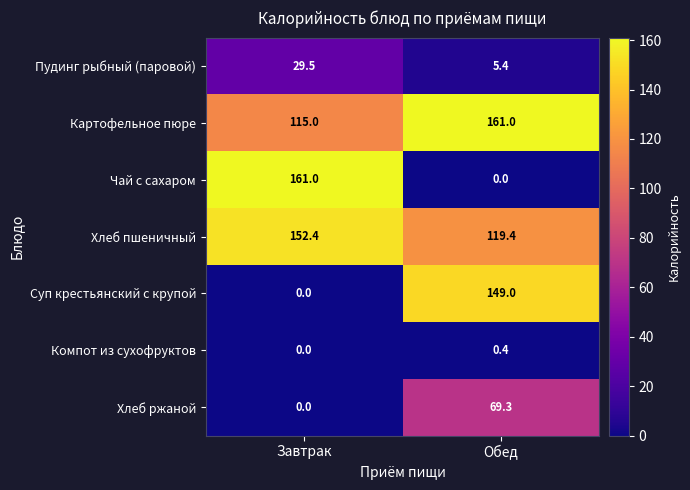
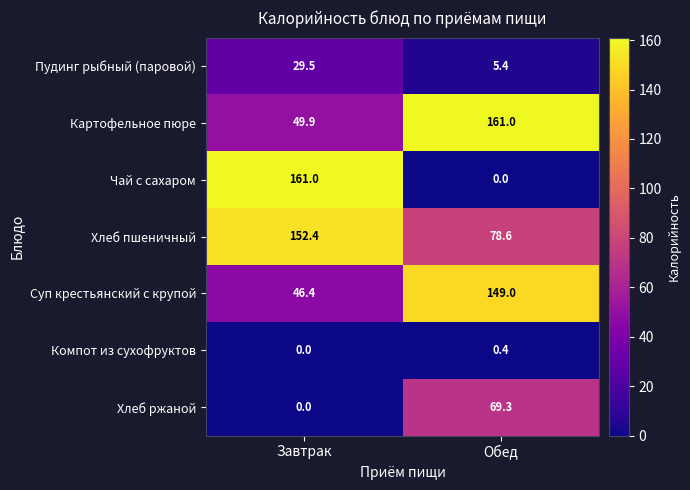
Картофельное пюре, Завтрак: 115.0 -> 49.9
Хлеб пшеничный, Обед: 119.4 -> 78.6
Суп крестьянский с крупой, Завтрак: 0.0 -> 46.4
